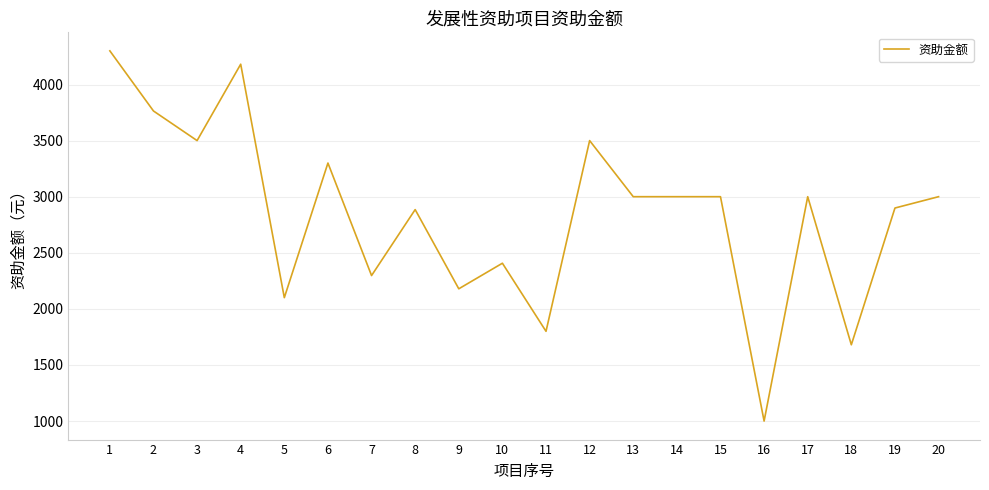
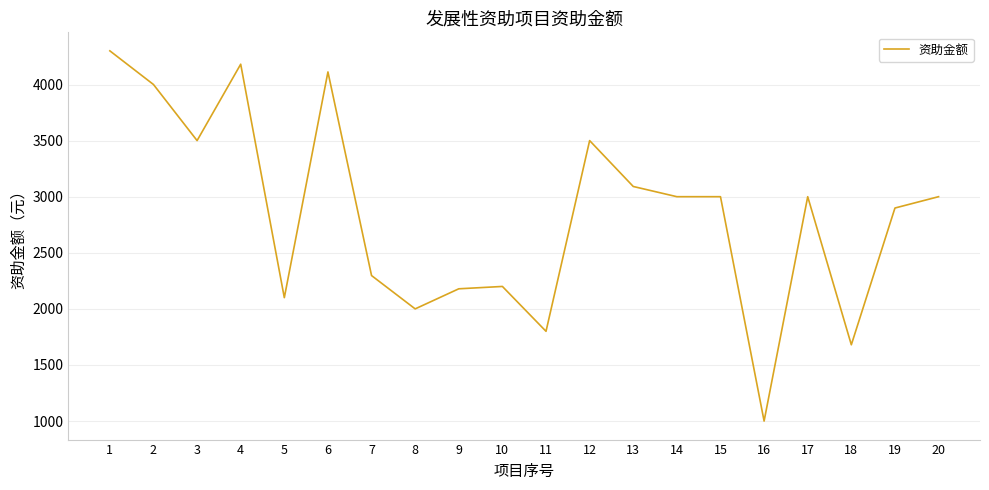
2: 3760 -> 4000
6: 3300 -> 4110
8: 2890 -> 2000
10: 2410 -> 2200
13: 3000 -> 3090
